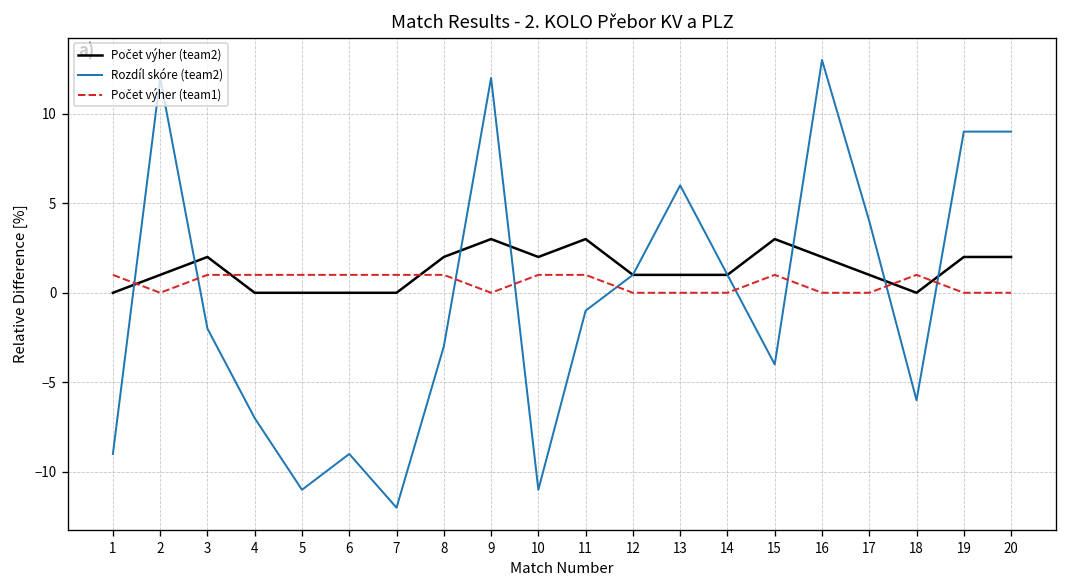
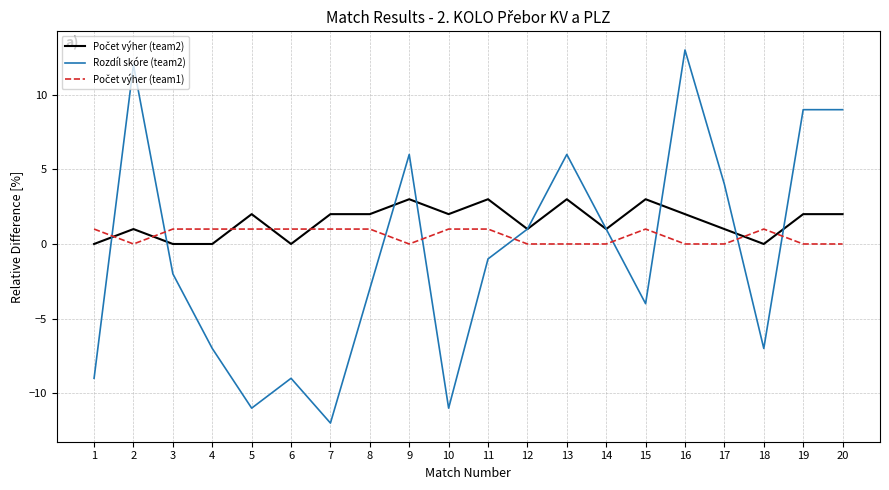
Počet výher (team2), 3: 2 -> 0
Počet výher (team2), 5: 0 -> 2
Počet výher (team2), 7: 0 -> 2
Rozdíl skóre (team2), 9: 12 -> 6
Počet výher (team2), 13: 1 -> 3
Rozdíl skóre (team2), 18: -6 -> -7
